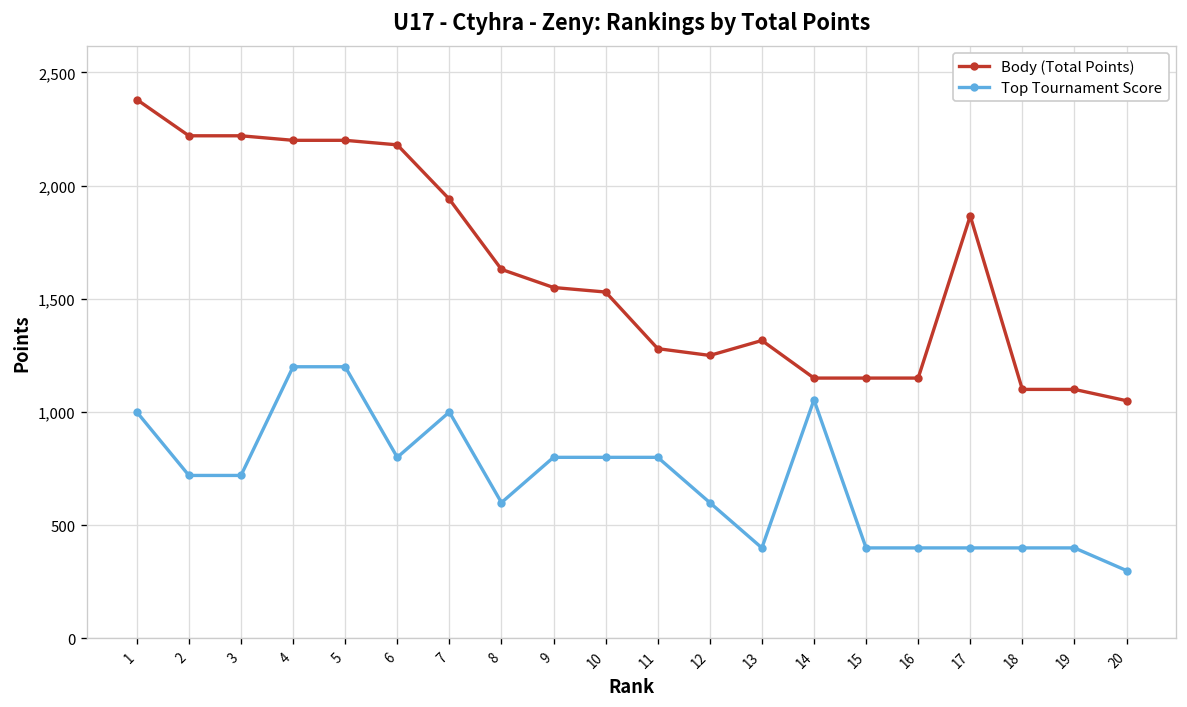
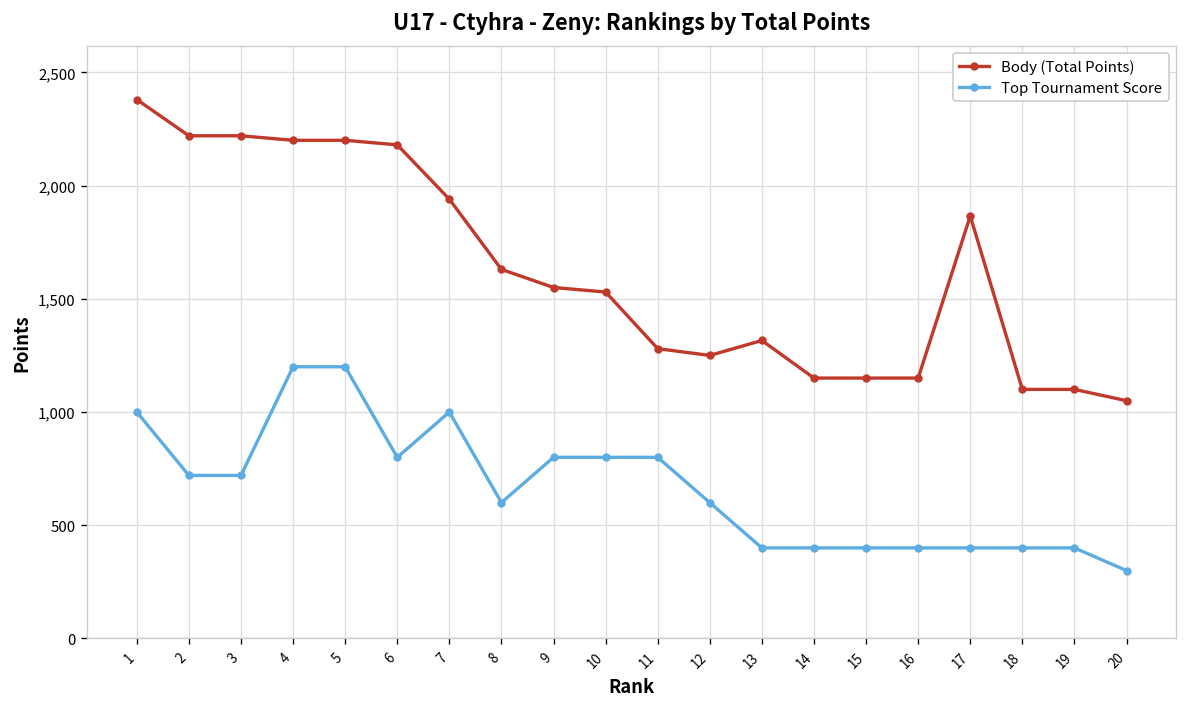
Top Tournament Score, 14: 1,050 -> 400
